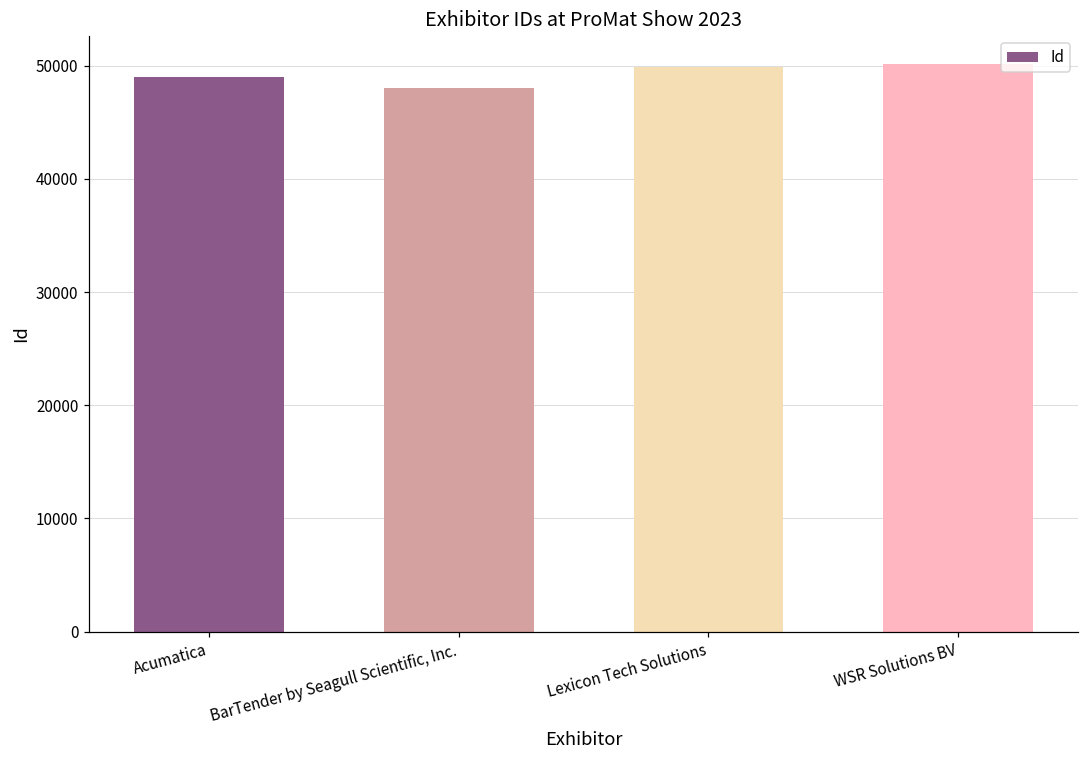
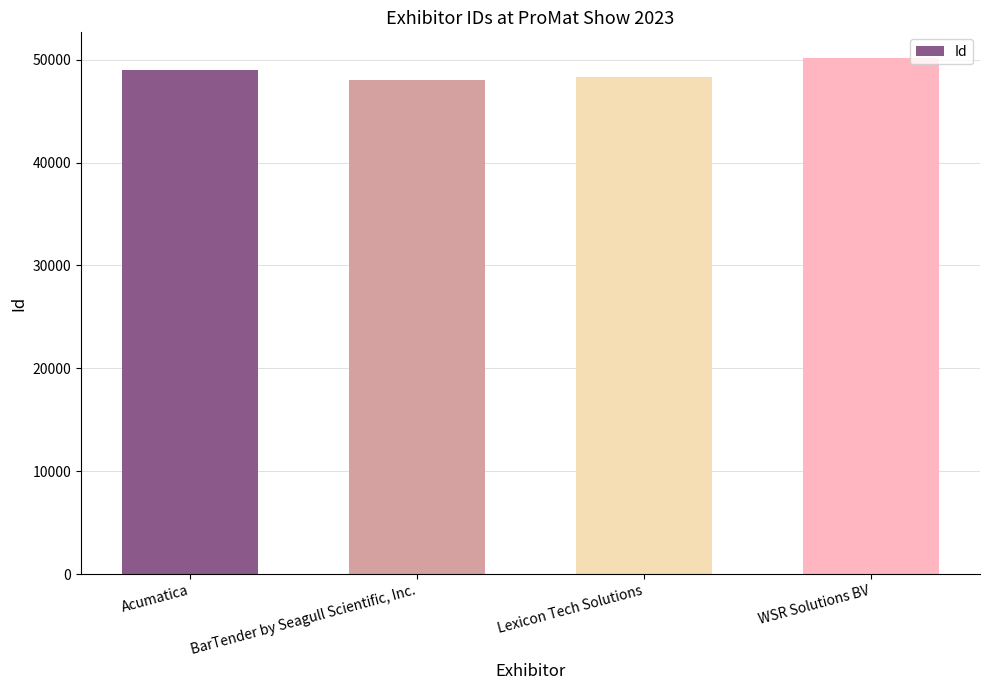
Lexicon Tech Solutions: 49900 -> 48400
